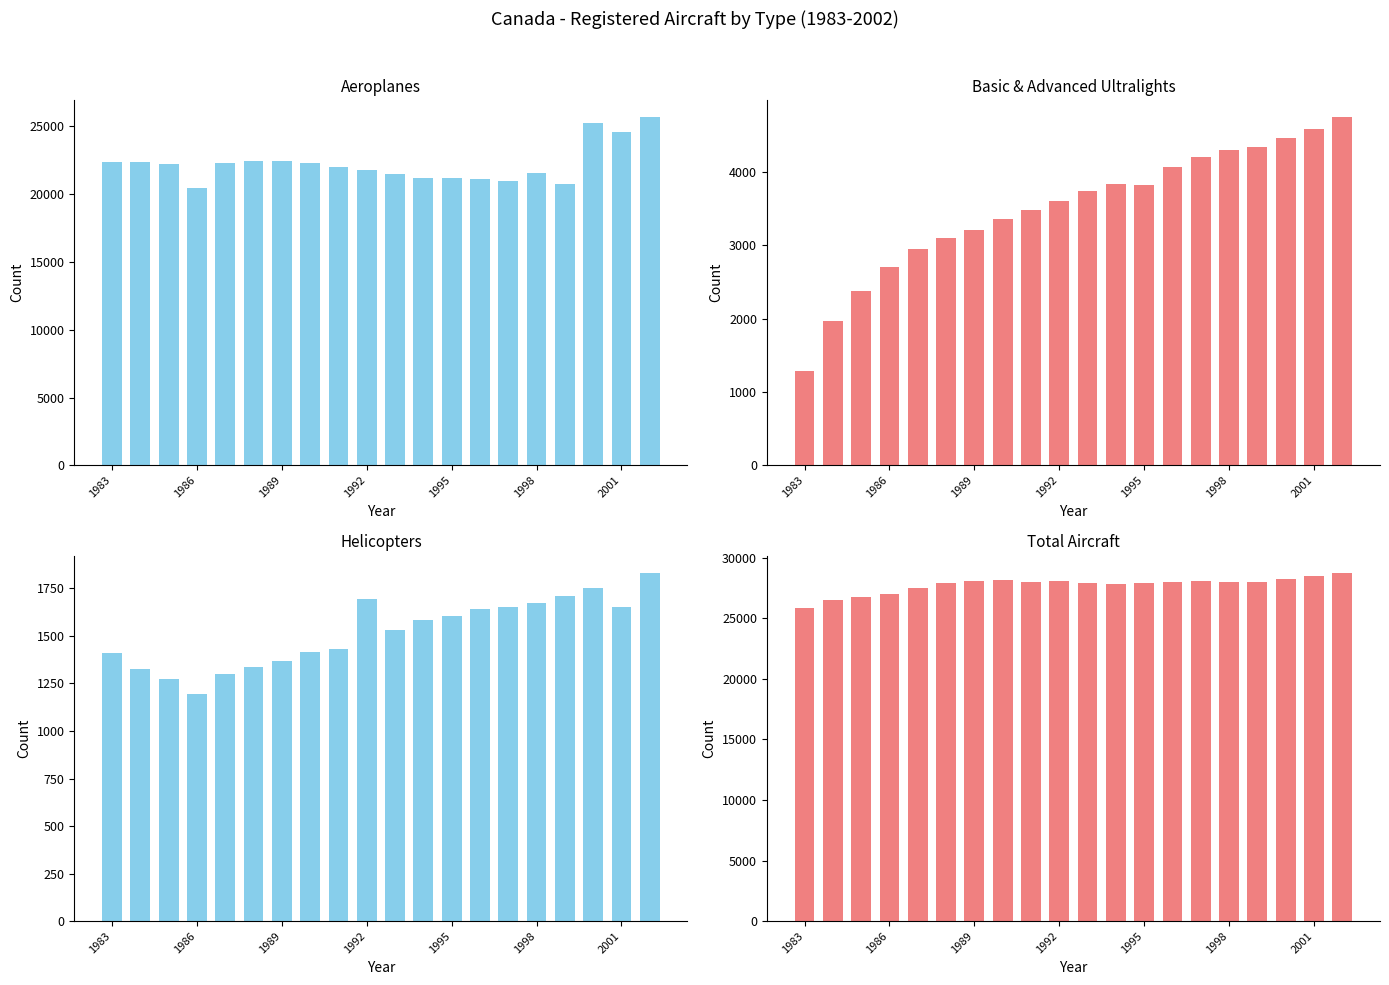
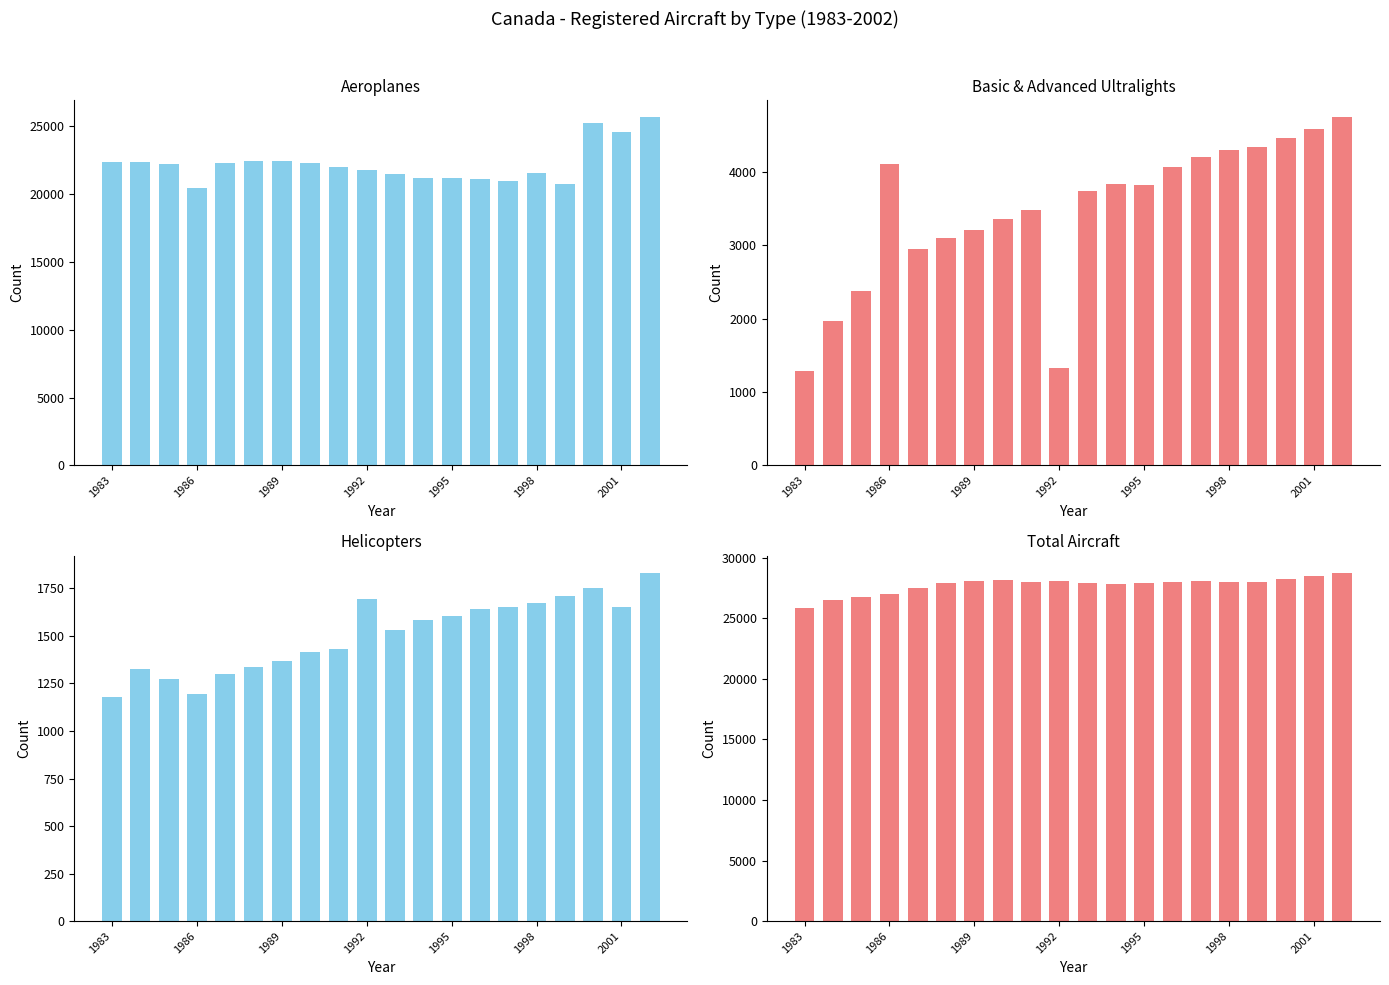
Basic & Advanced Ultralights, 1986: 2700 -> 4100
Basic & Advanced Ultralights, 1992: 3600 -> 1300
Helicopters, 1983: 1410 -> 1180
